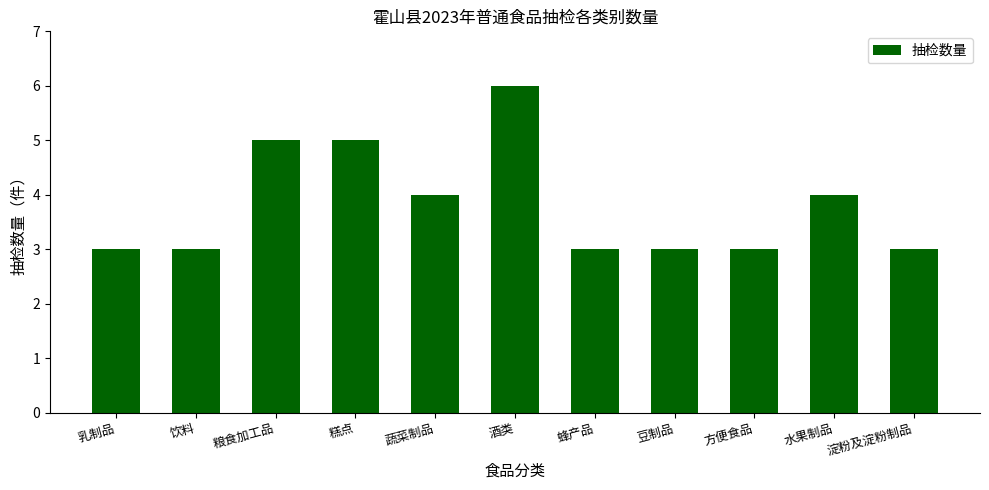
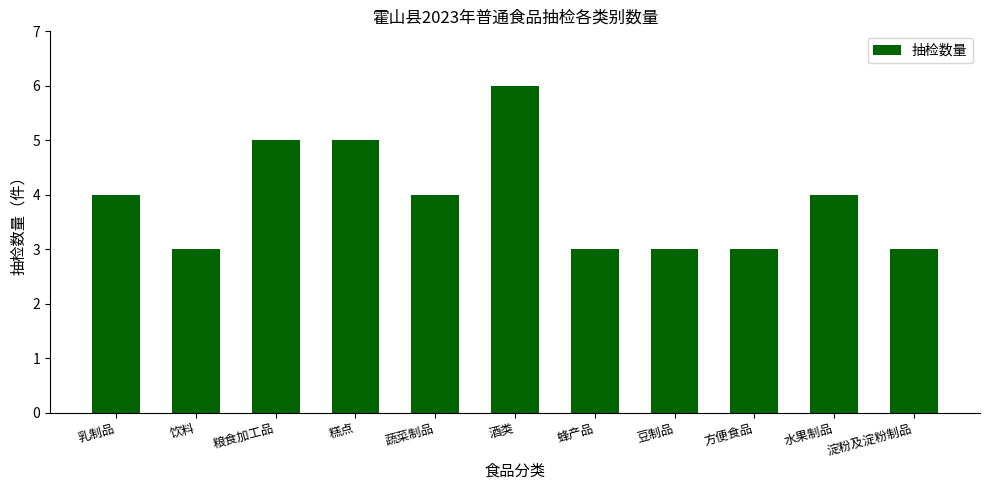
乳制品: 3 -> 4
